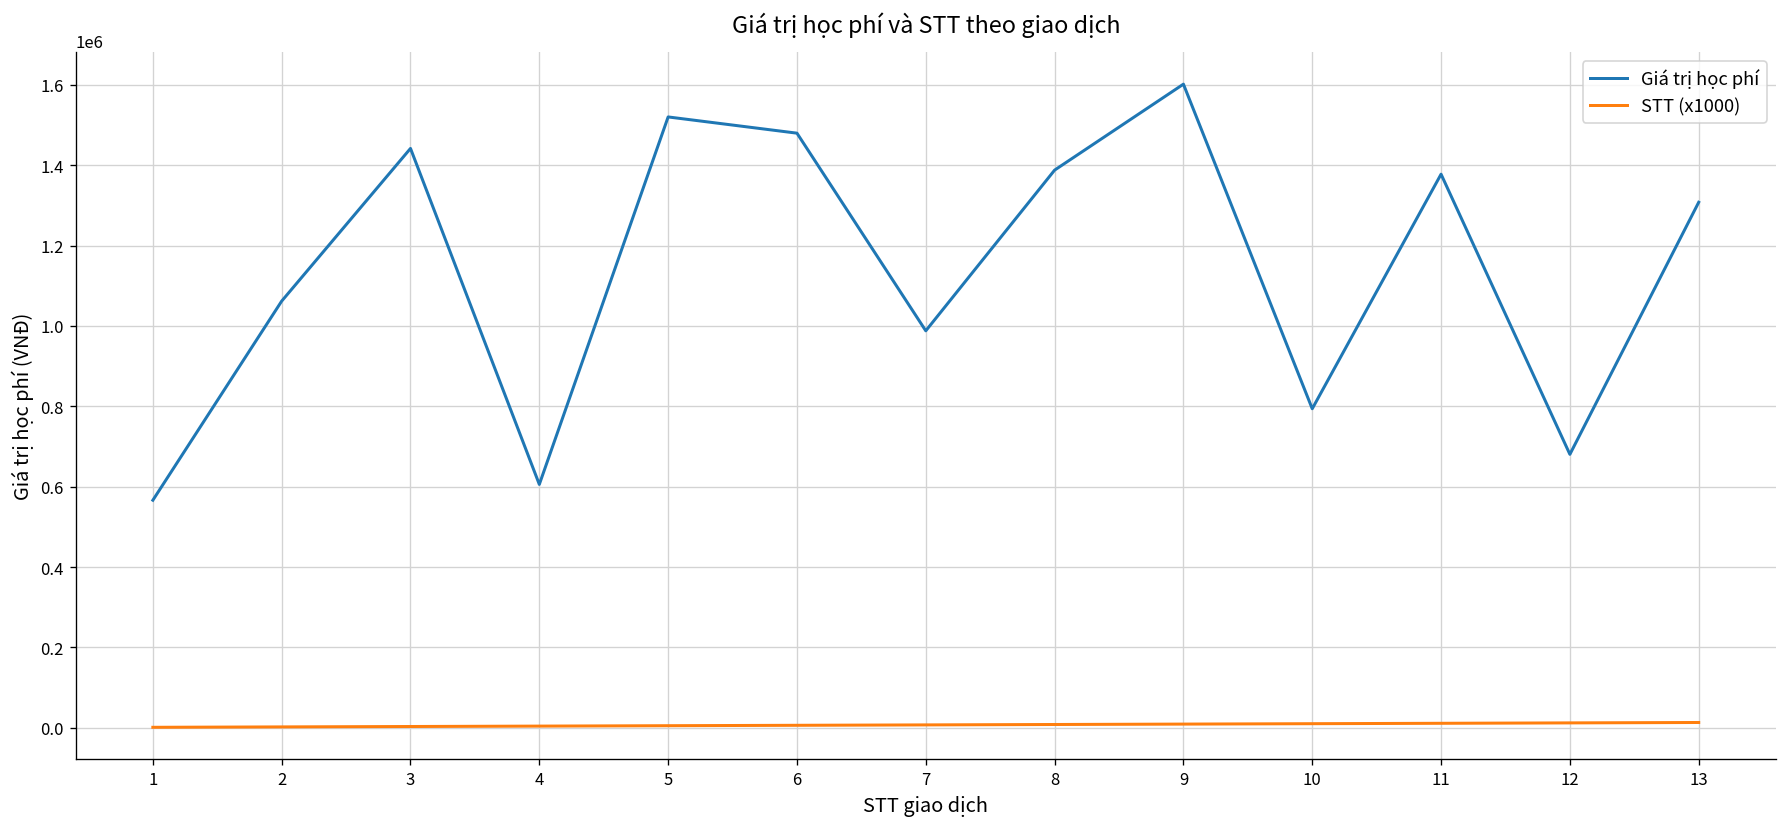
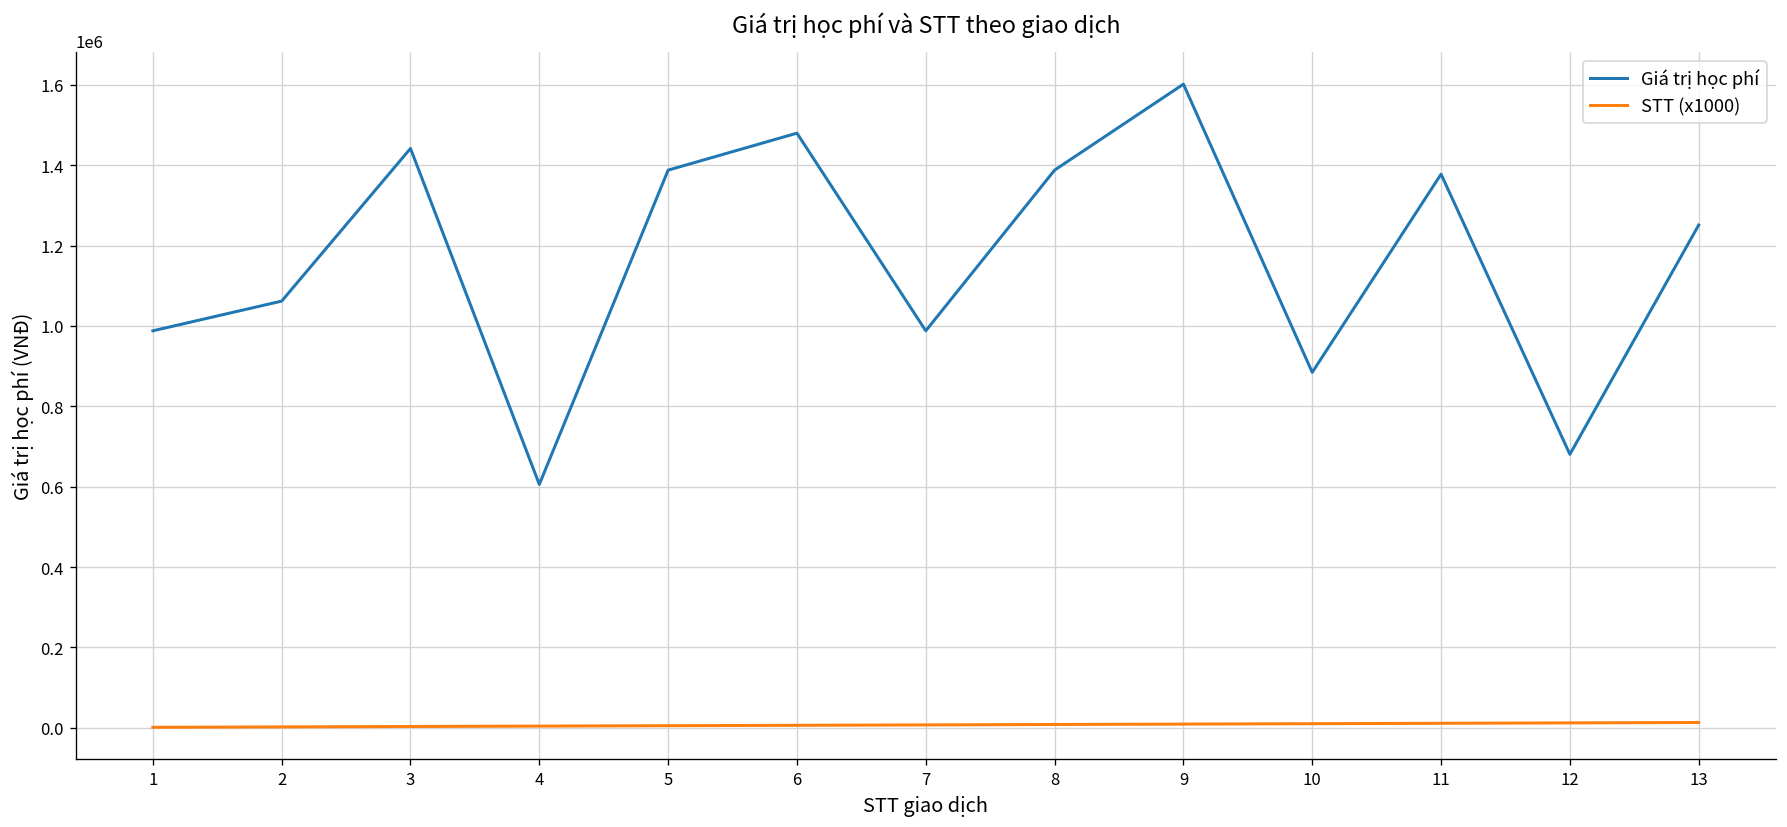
Giá trị học phí, 1: 570000 -> 990000
Giá trị học phí, 5: 1520000 -> 1390000
Giá trị học phí, 10: 790000 -> 880000
Giá trị học phí, 13: 1310000 -> 1250000
